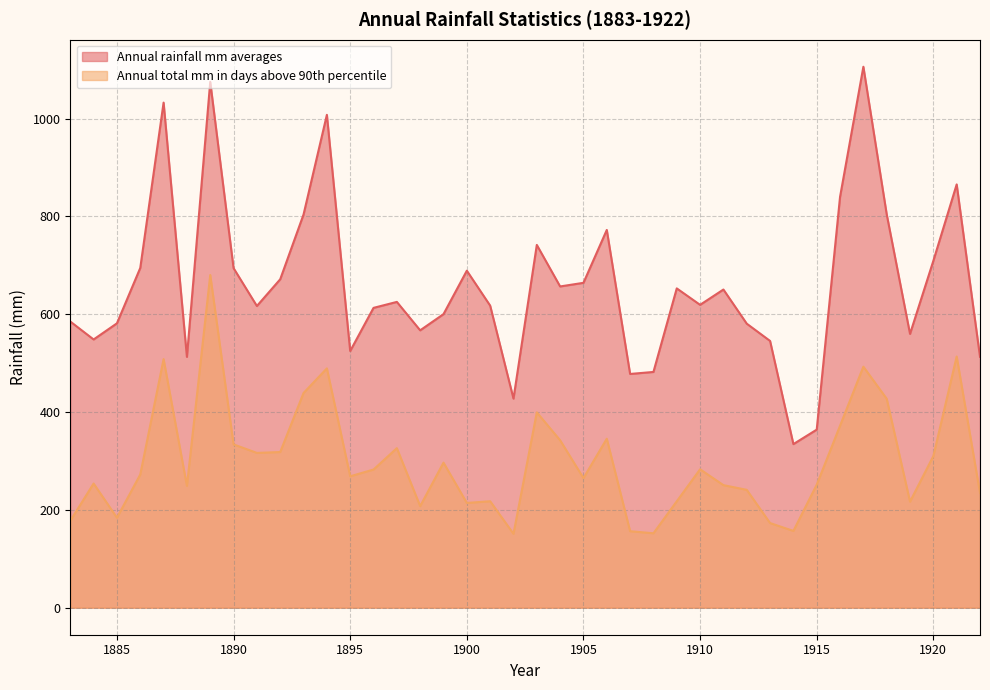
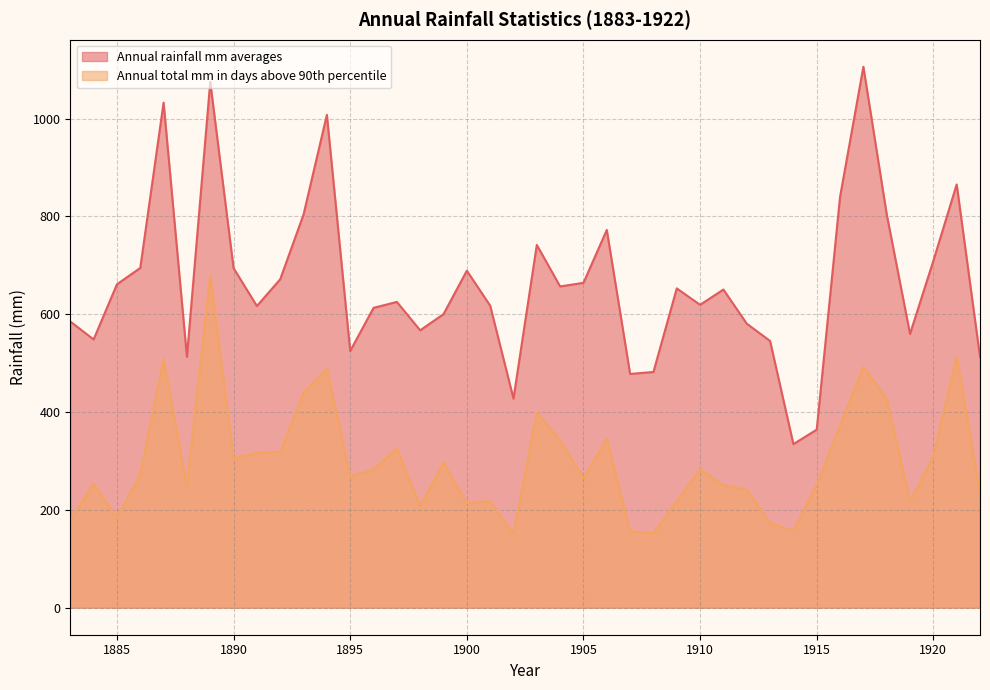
Annual rainfall mm averages, 1885: 580 -> 660
Annual total mm in days above 90th percentile, 1890: 330 -> 310
